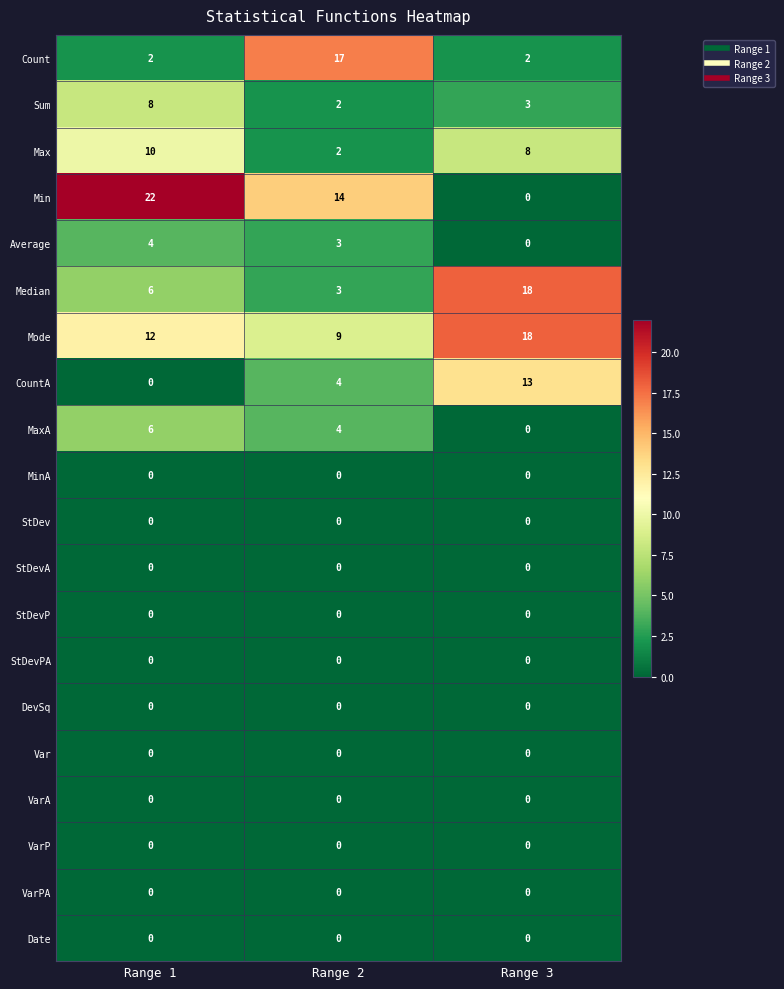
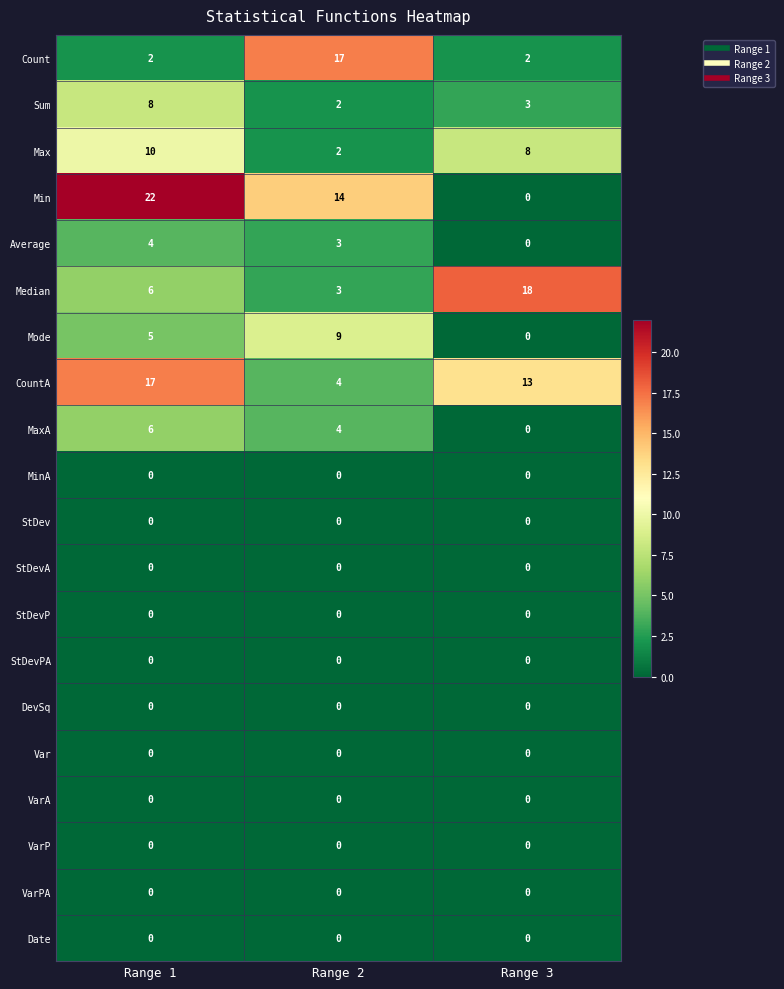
Mode, Range 1: 12 -> 5
Mode, Range 3: 18 -> 0
CountA, Range 1: 0 -> 17
